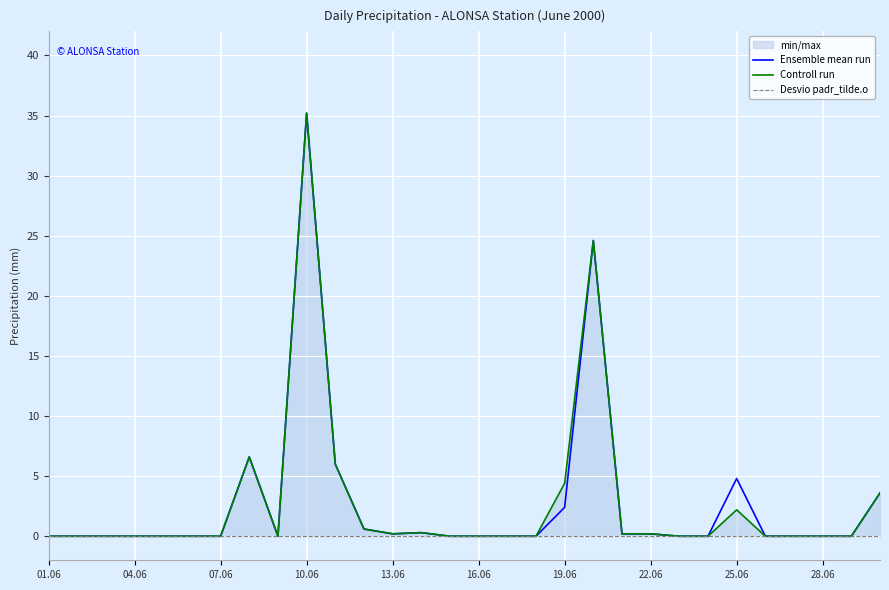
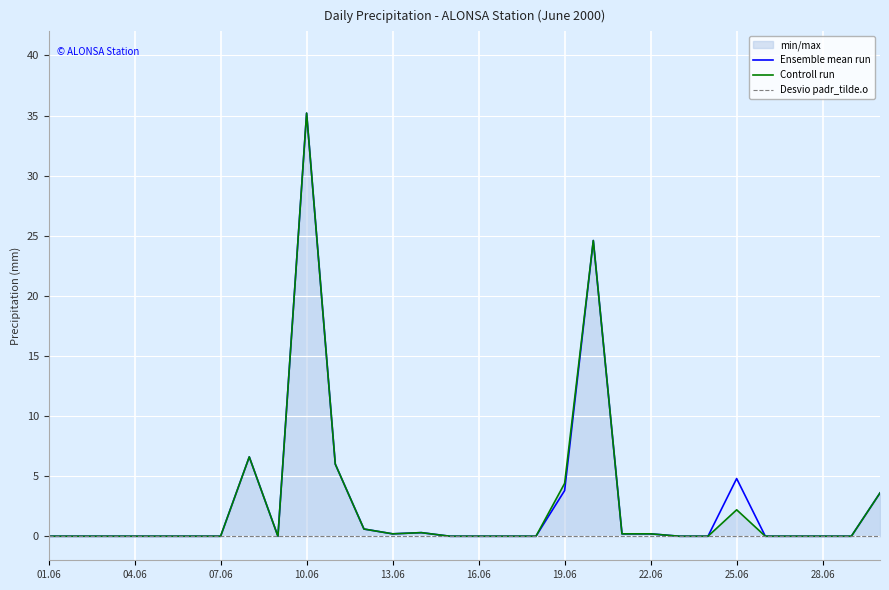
Ensemble mean run, 19.06: 2.4 -> 3.8
